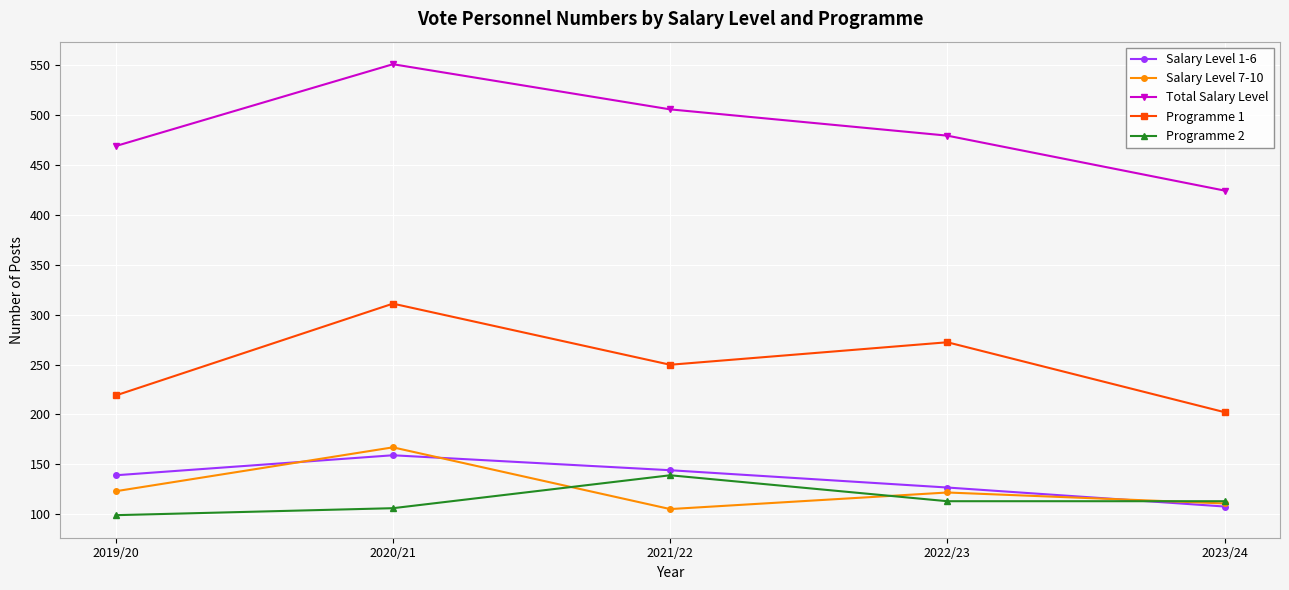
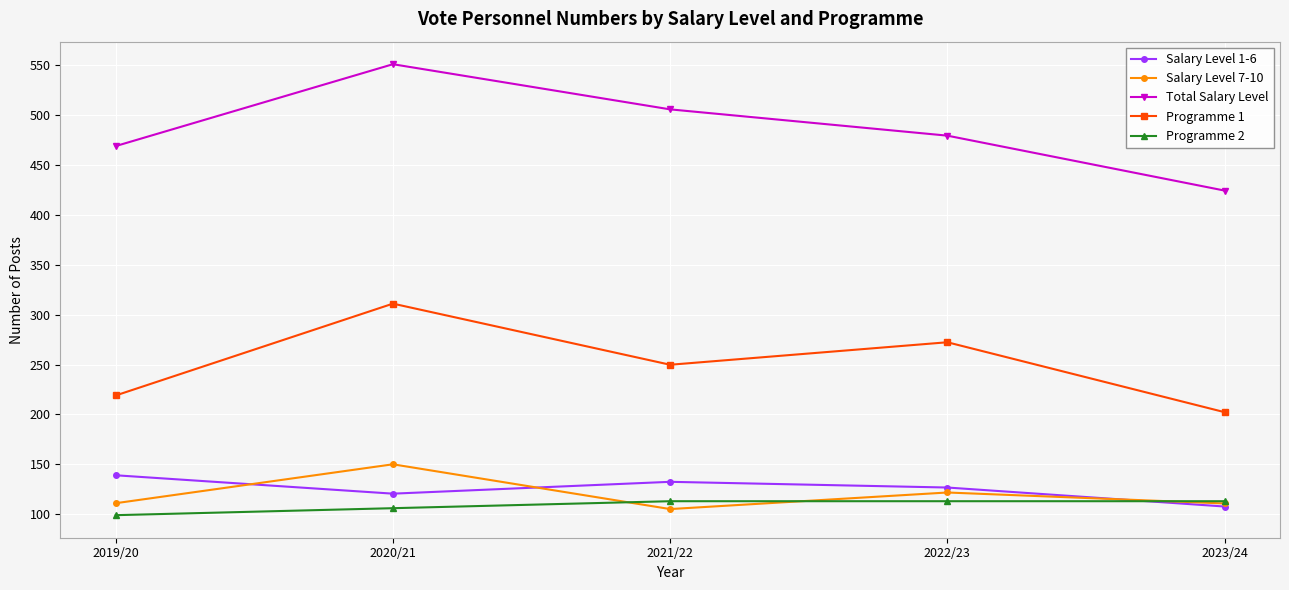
Salary Level 7-10, 2019/20: 120 -> 110
Salary Level 1-6, 2020/21: 160 -> 120
Salary Level 7-10, 2020/21: 170 -> 150
Salary Level 1-6, 2021/22: 140 -> 130
Programme 2, 2021/22: 140 -> 110
